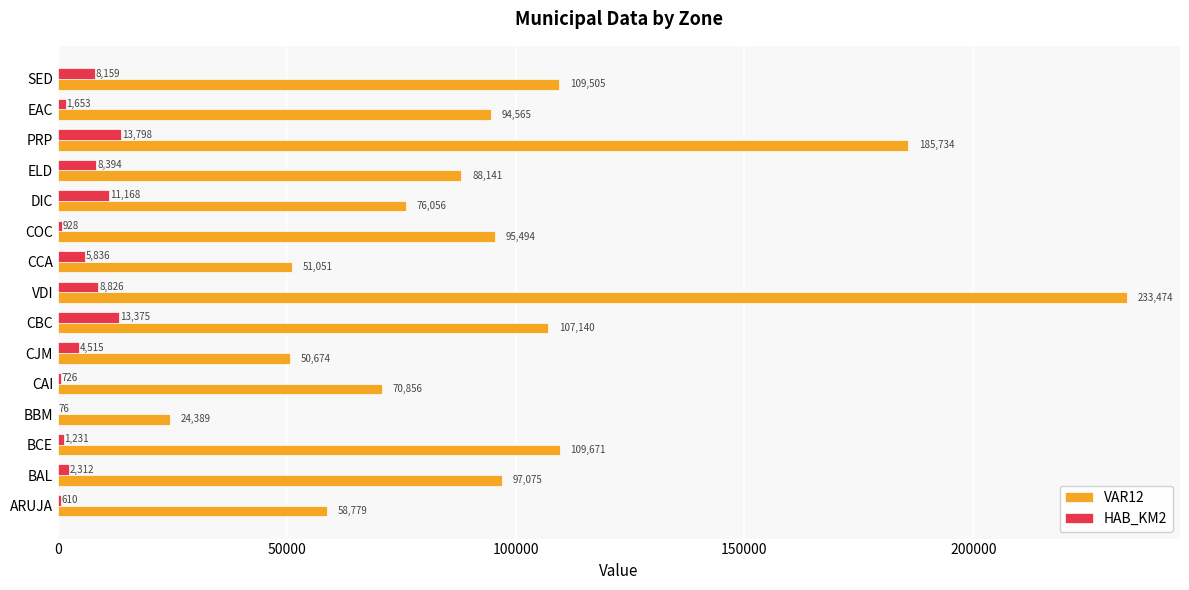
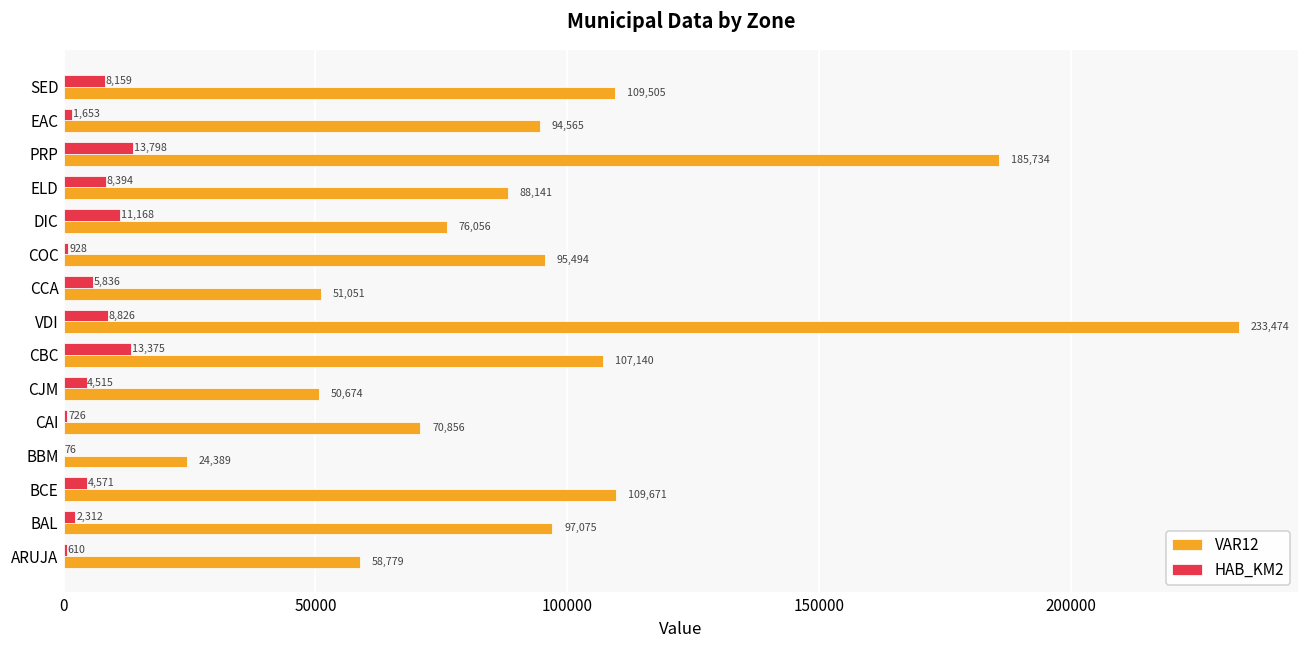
HAB_KM2, BCE: 1,231 -> 4,571
